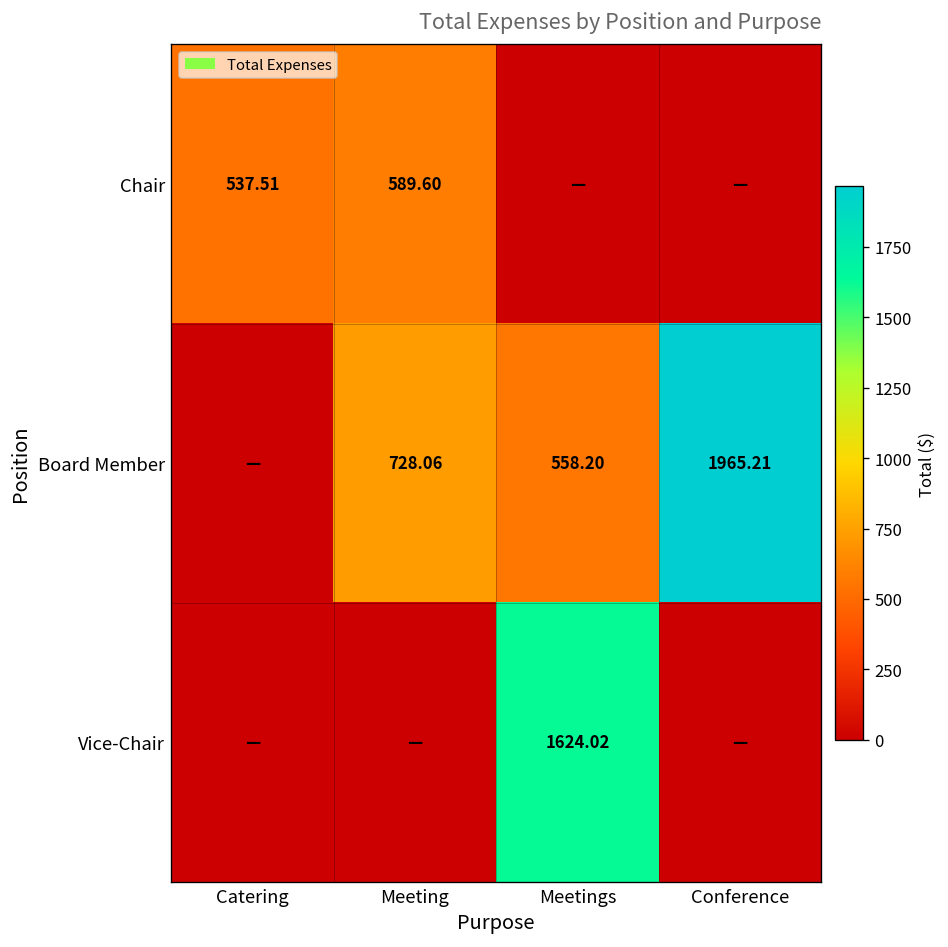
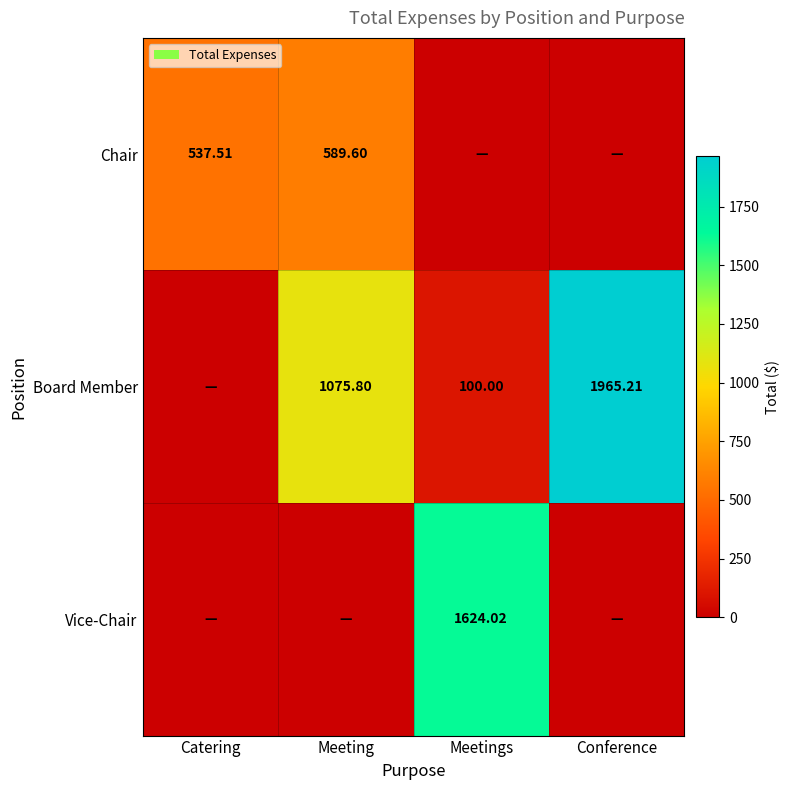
Board Member, Meeting: 728.06 -> 1075.80
Board Member, Meetings: 558.20 -> 100.00
